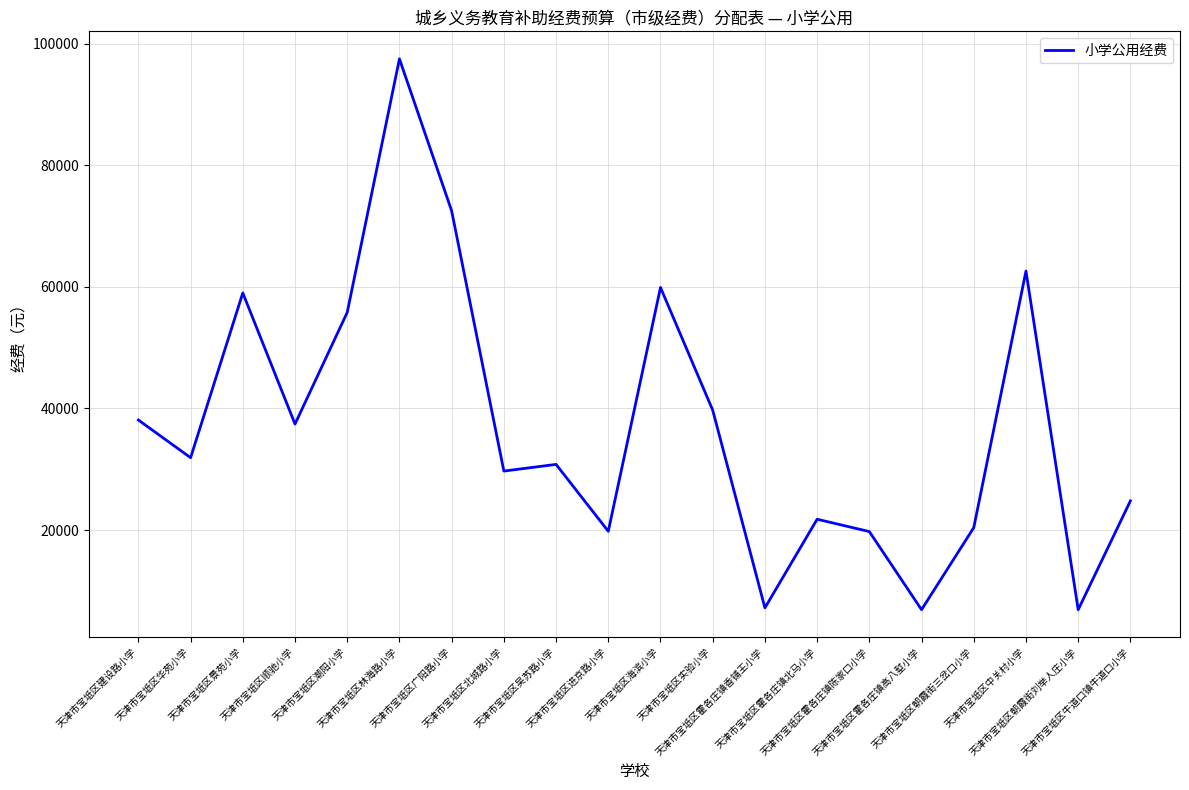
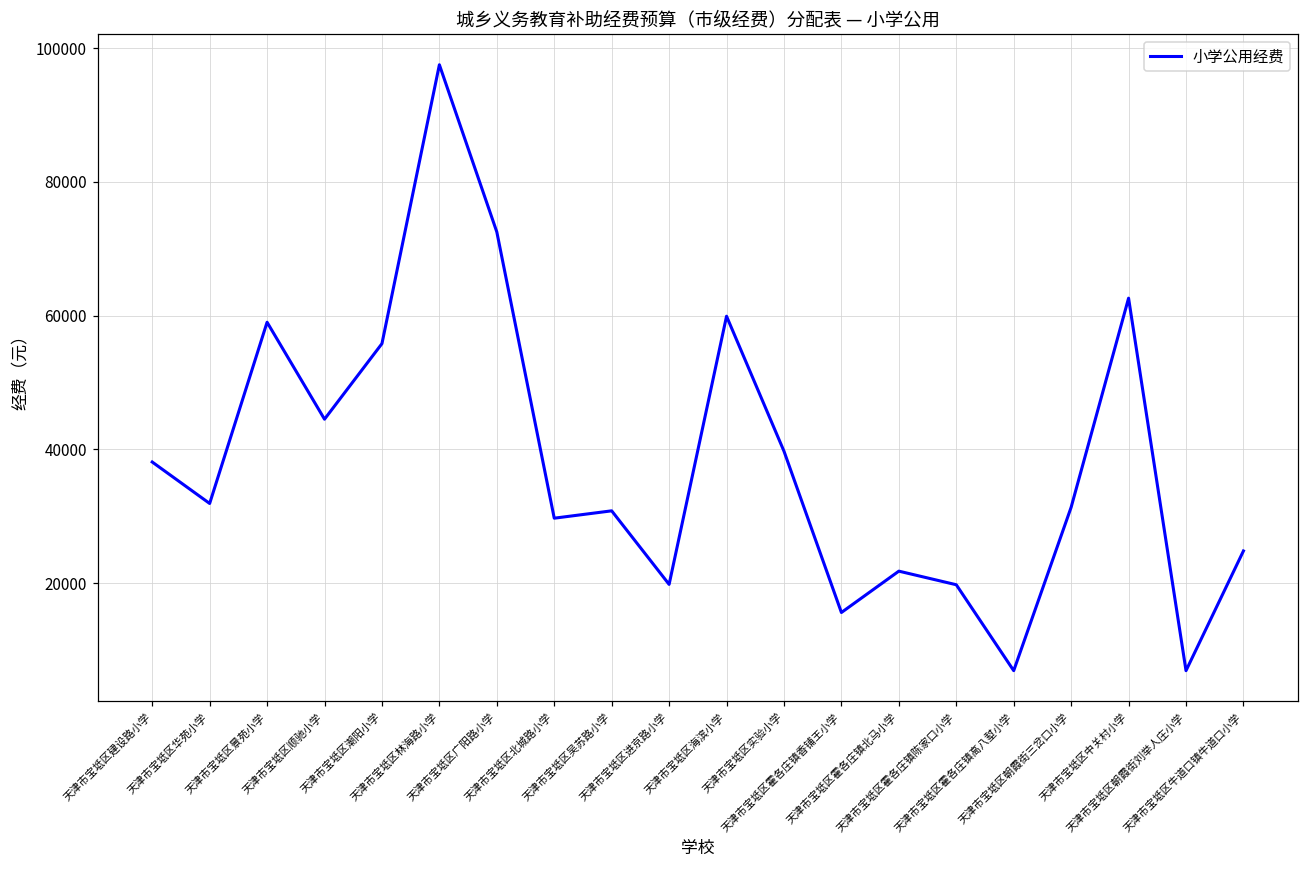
天津市宝坻区顺驰小学: 37000 -> 45000
天津市宝坻区霍各庄镇香铺王小学: 7000 -> 16000
天津市宝坻区朝霞街三岔口小学: 20000 -> 31000
